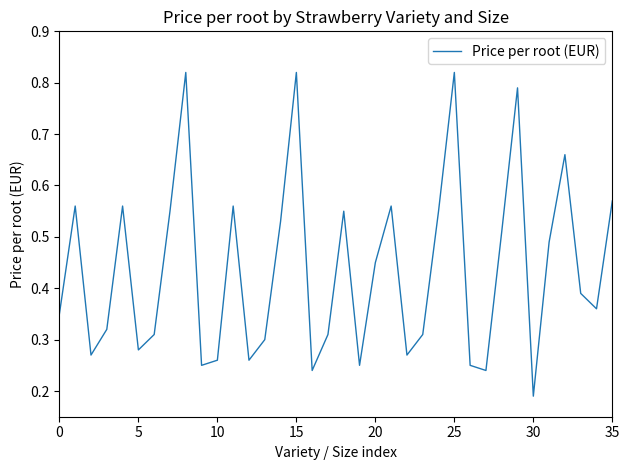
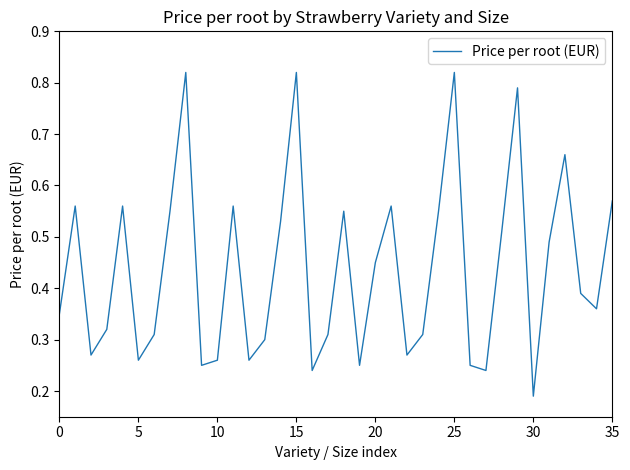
5: 0.28 -> 0.26
